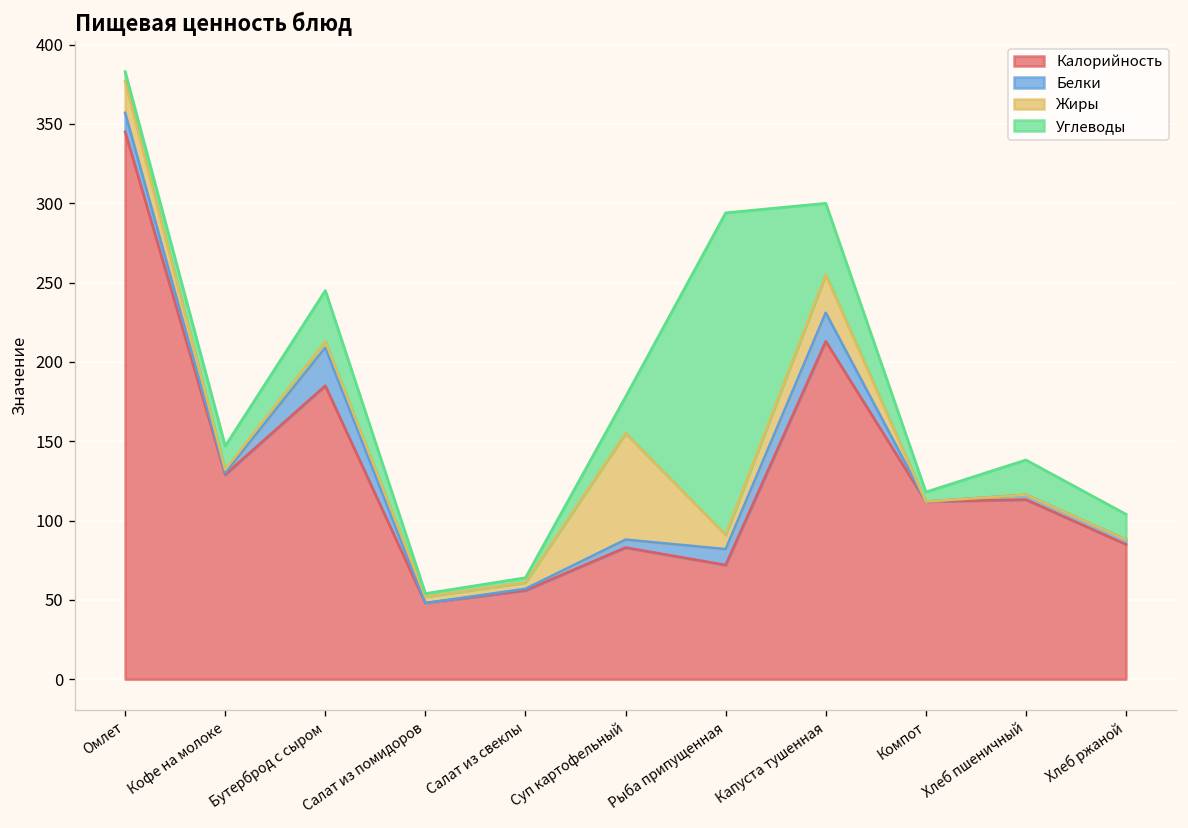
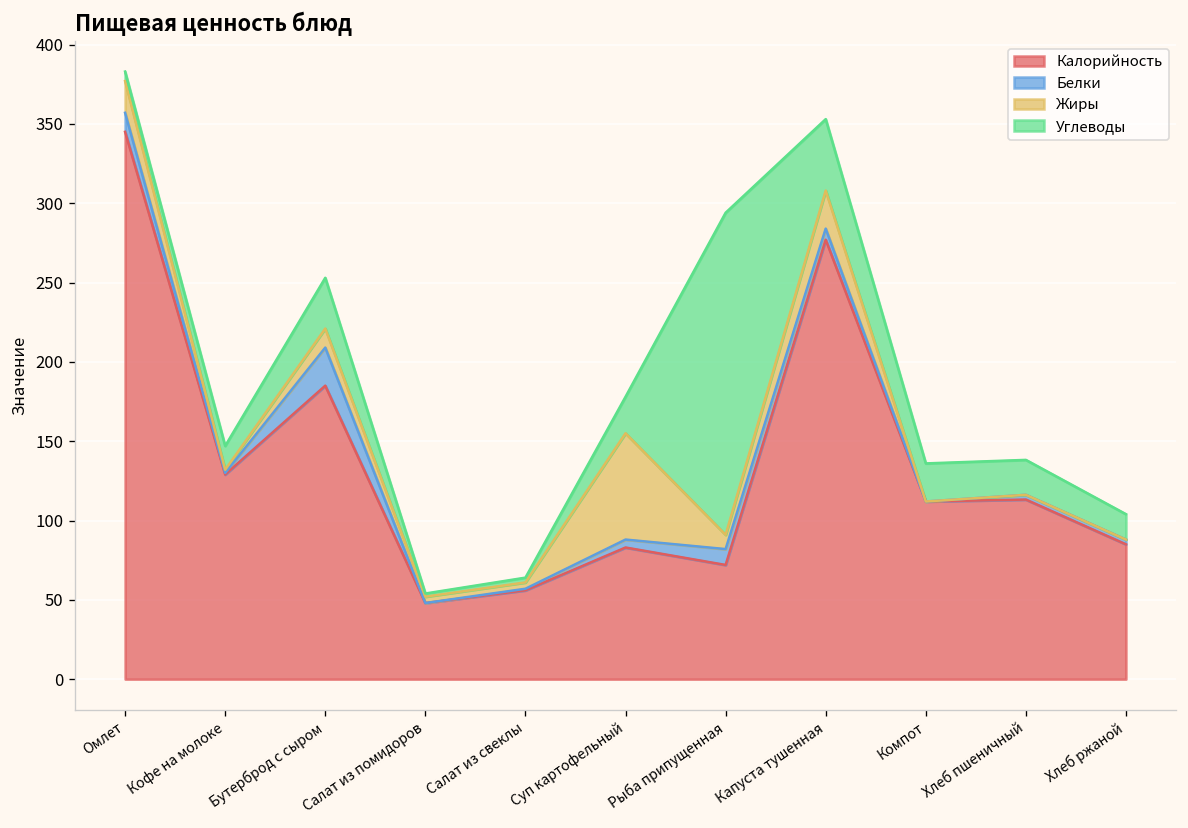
Жиры, Бутерброд с сыром: 4 -> 12
Калорийность, Капуста тушенная: 213 -> 277
Белки, Капуста тушенная: 18 -> 7
Углеводы, Компот: 6 -> 24
